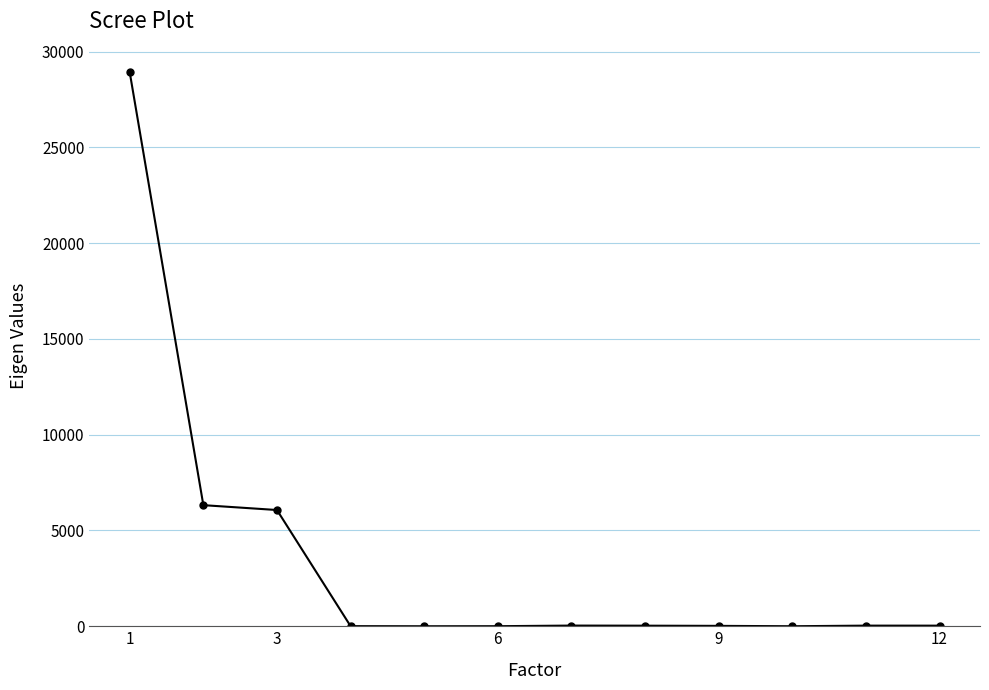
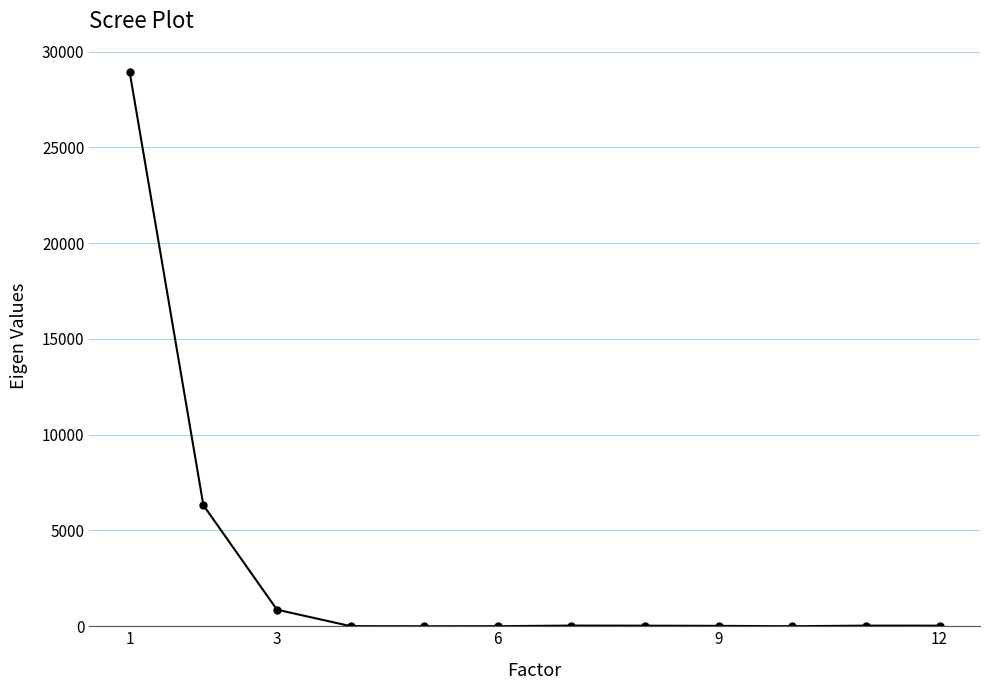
3: 6100 -> 900
